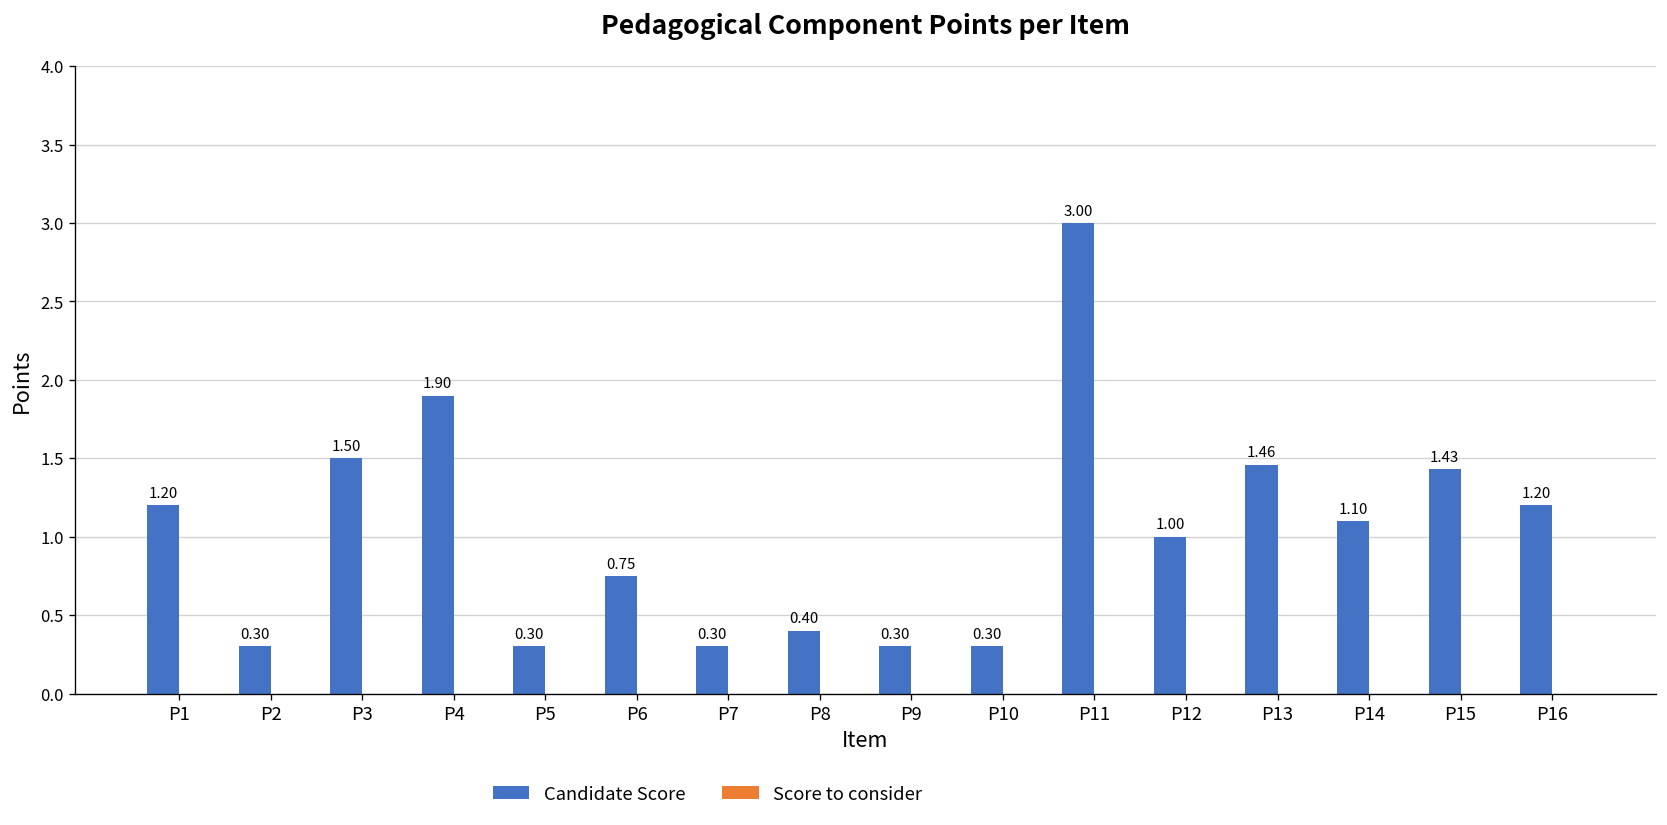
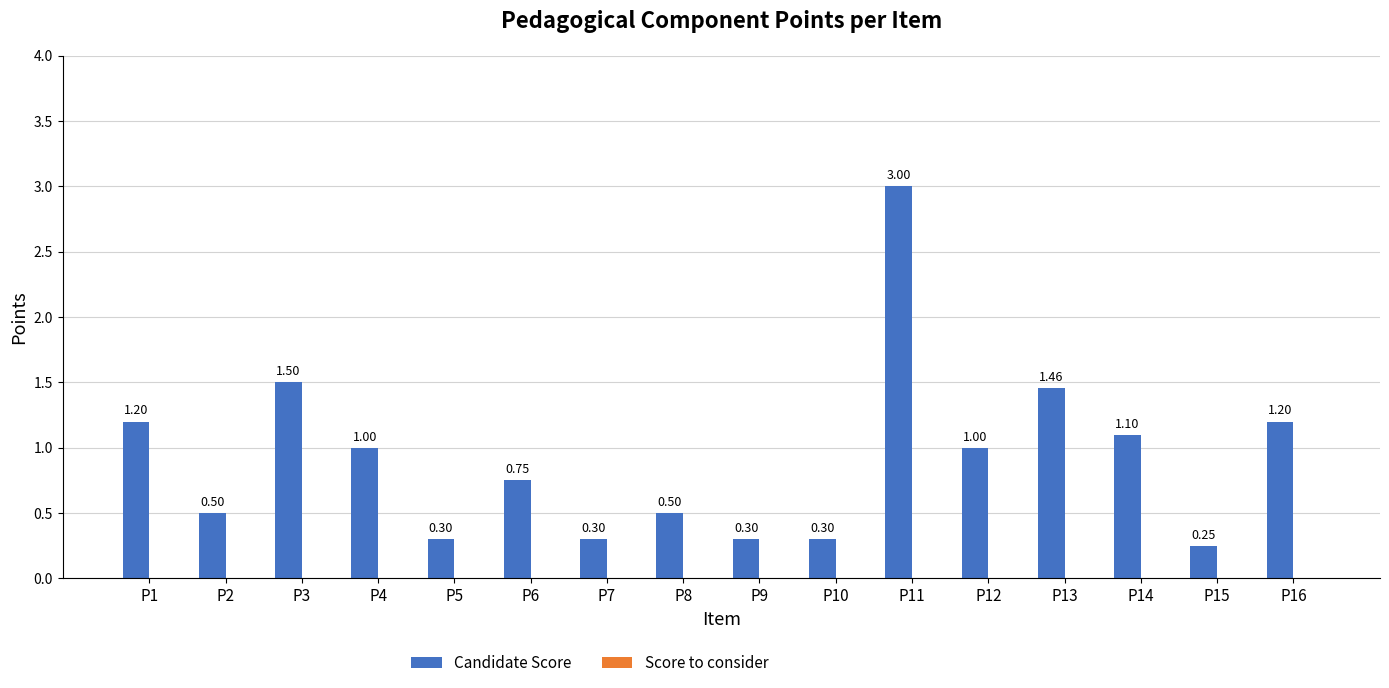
Candidate Score, P2: 0.30 -> 0.50
Candidate Score, P4: 1.90 -> 1.00
Candidate Score, P8: 0.40 -> 0.50
Candidate Score, P15: 1.43 -> 0.25
